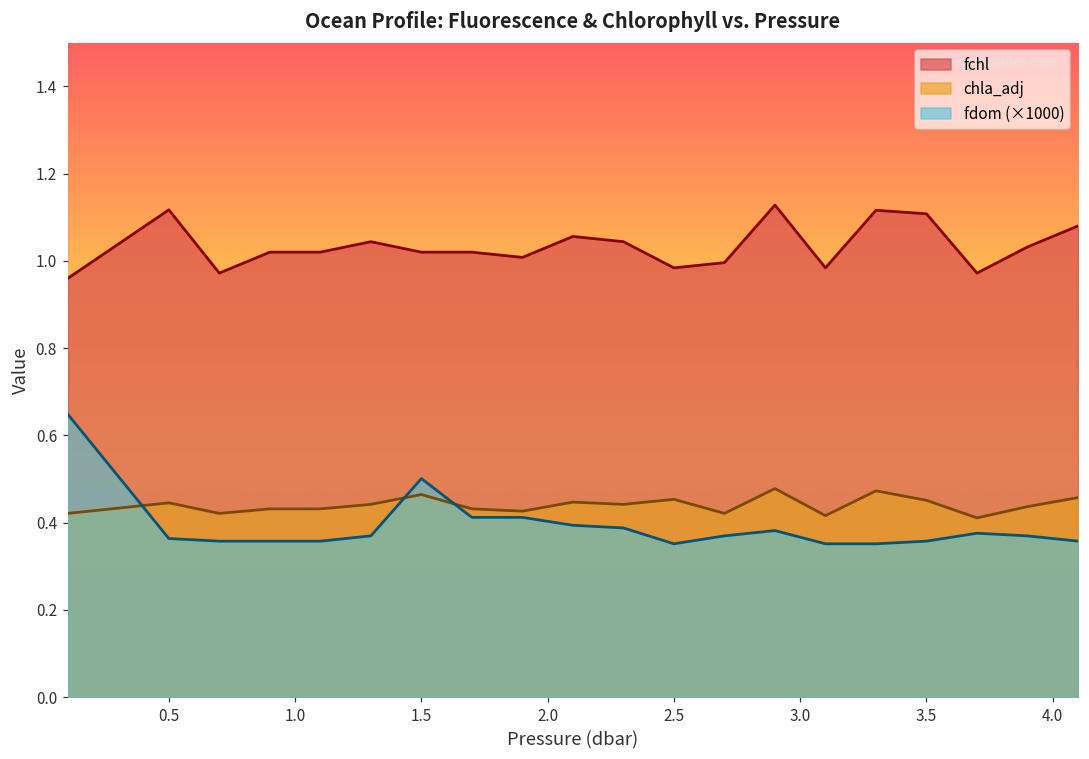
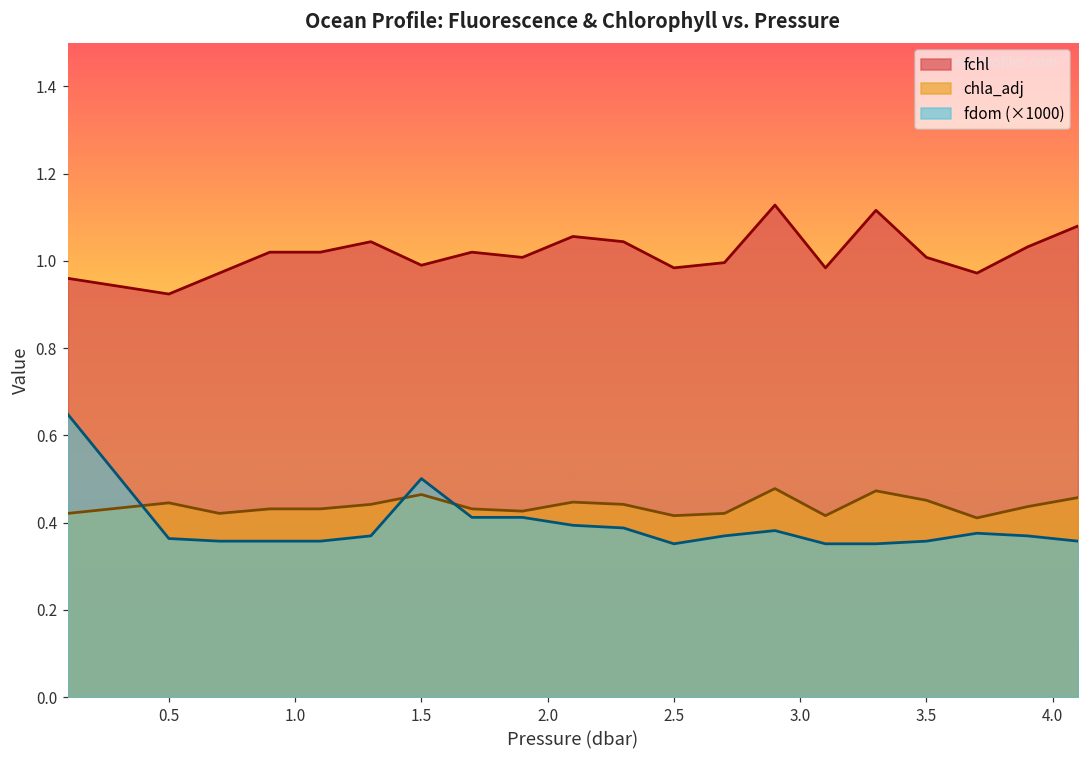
fchl, 0.5: 1.12 -> 0.92
fchl, 1.5: 1.02 -> 0.99
chla_adj, 2.5: 0.45 -> 0.42
fchl, 3.5: 1.11 -> 1.01
